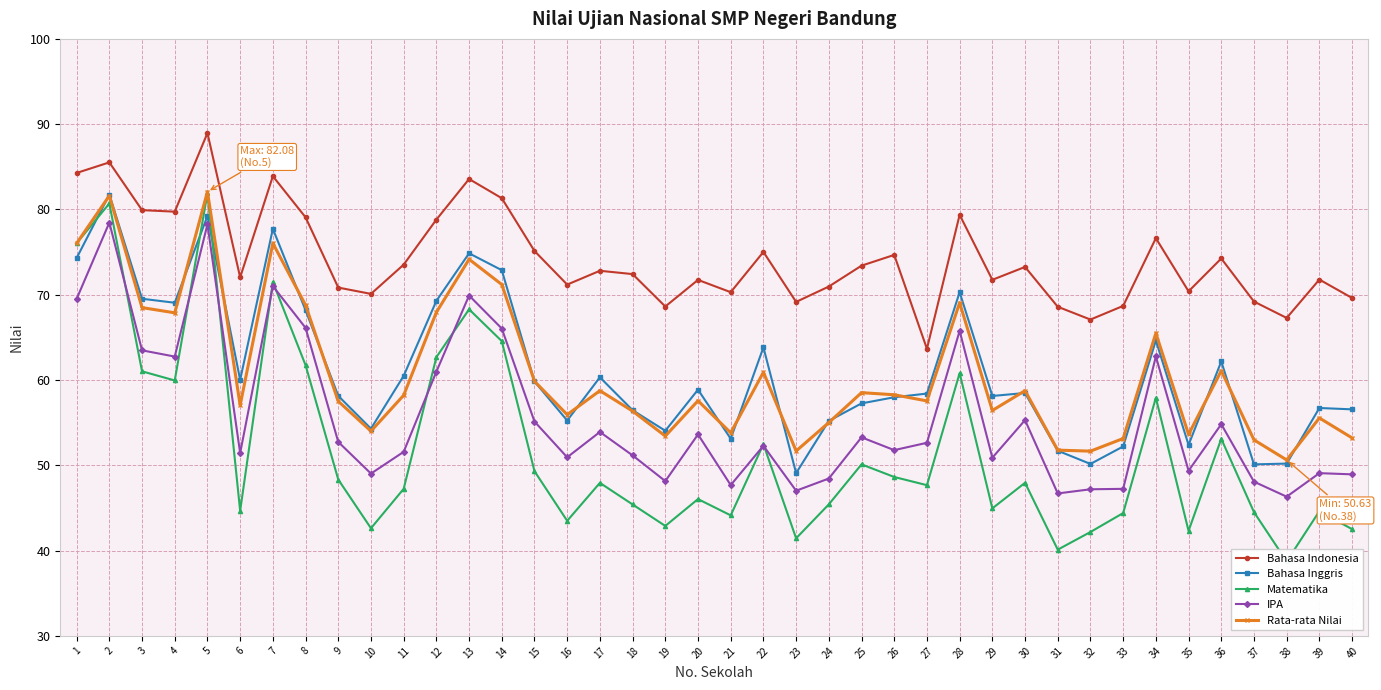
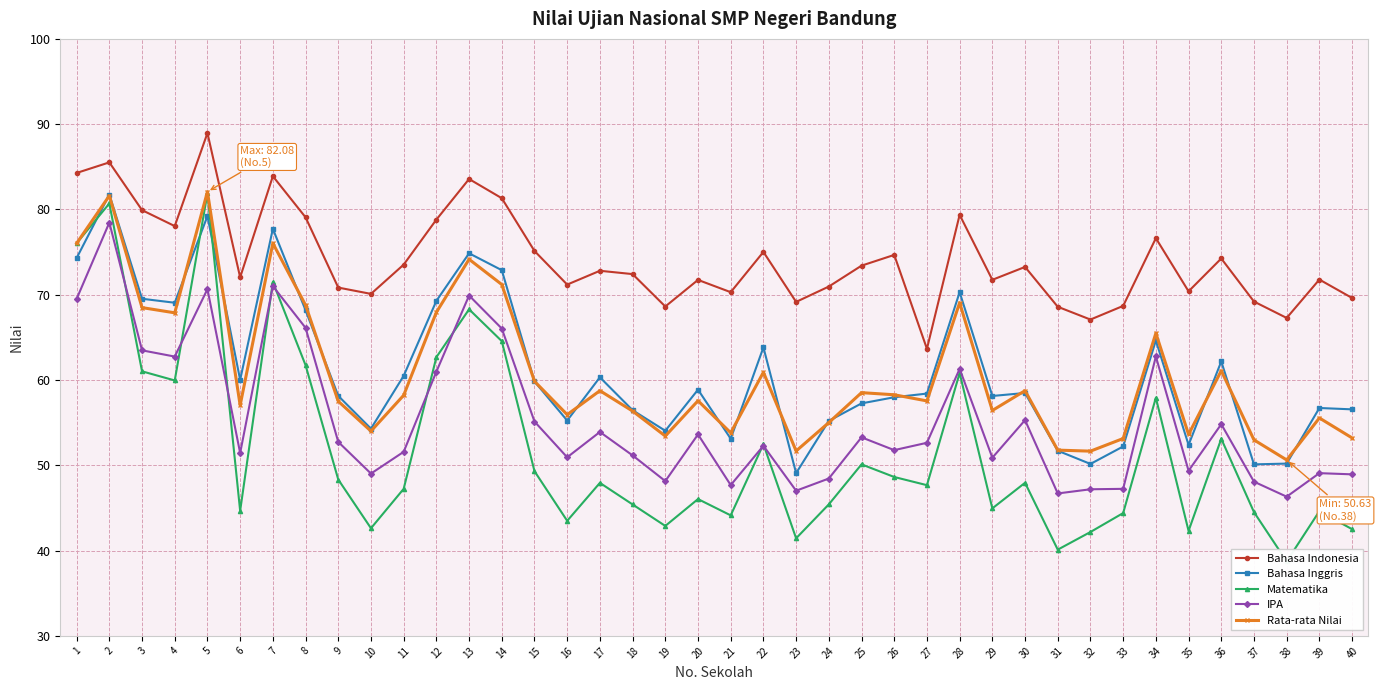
Bahasa Indonesia, 4: 80 -> 78
IPA, 5: 78 -> 71
IPA, 28: 66 -> 61
